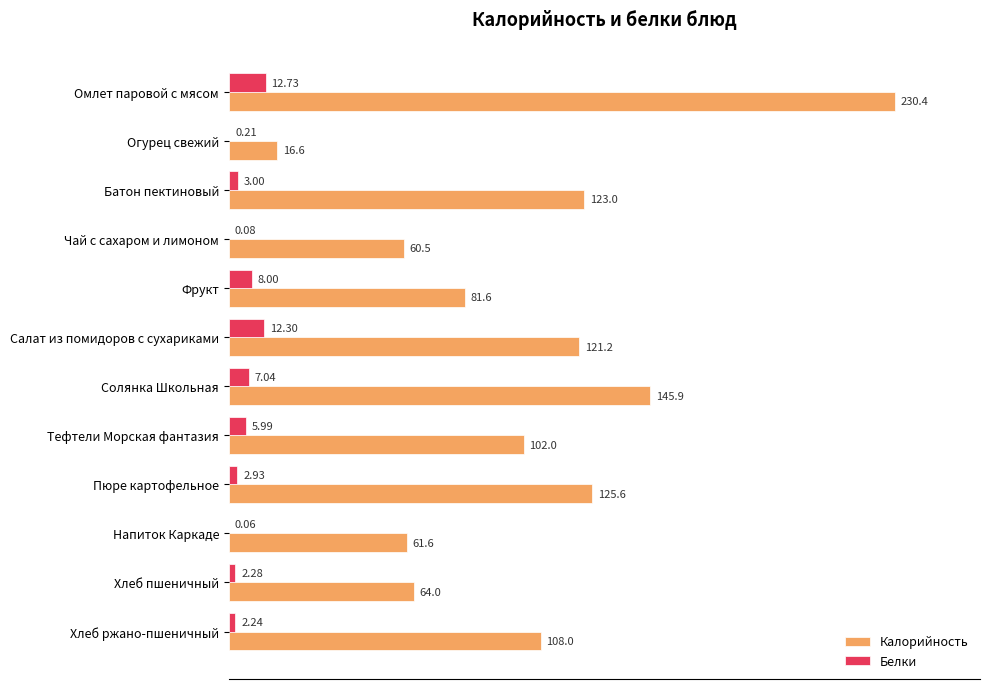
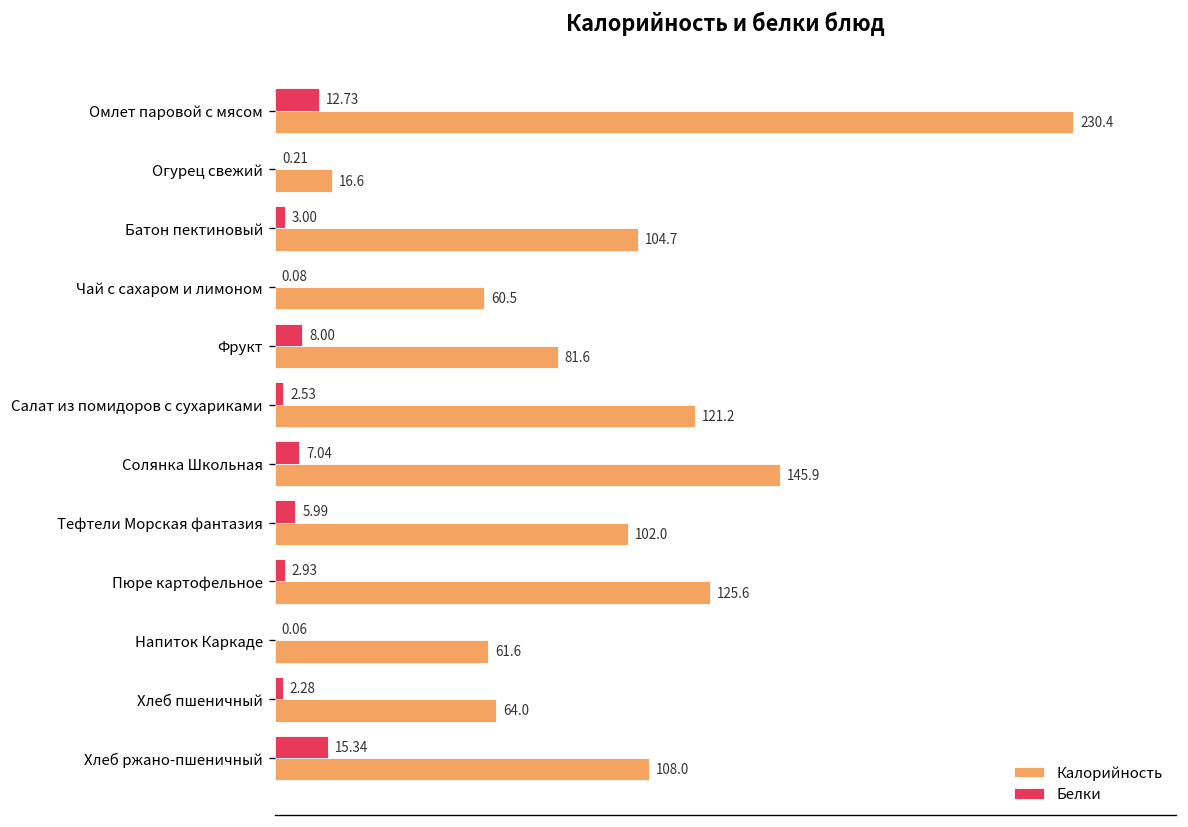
Калорийность, Батон пектиновый: 123.0 -> 104.7
Белки, Салат из помидоров с сухариками: 12.30 -> 2.53
Белки, Хлеб ржано-пшеничный: 2.24 -> 15.34
